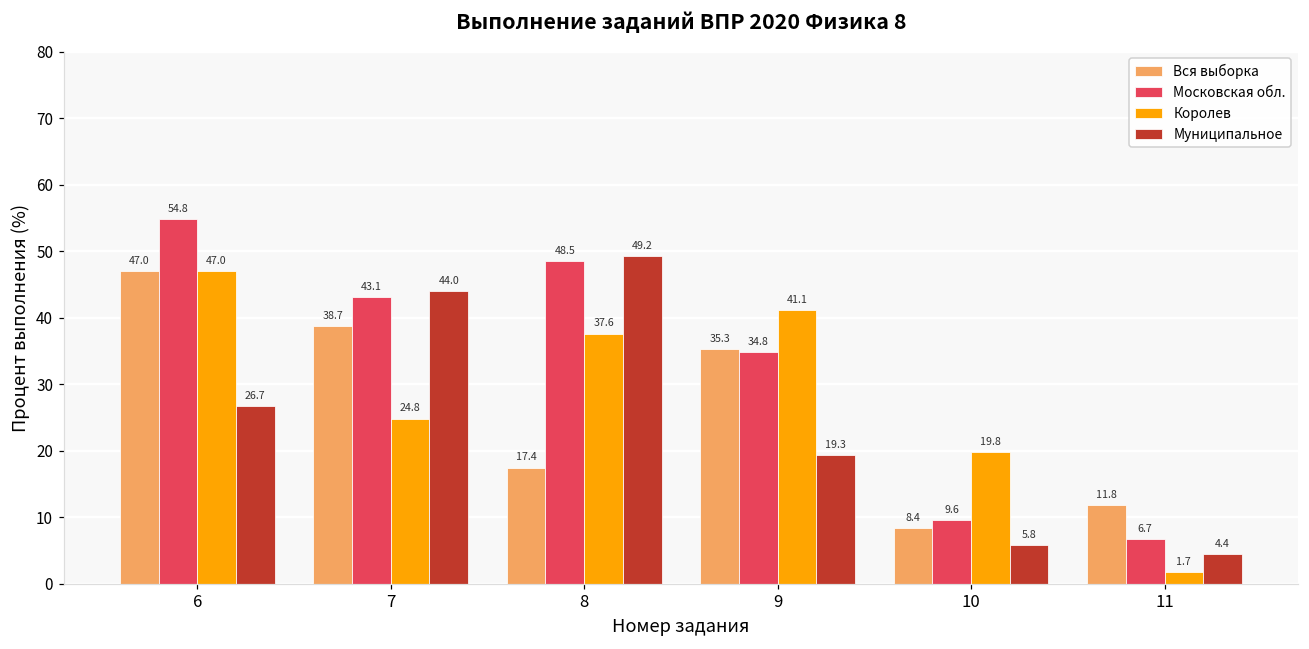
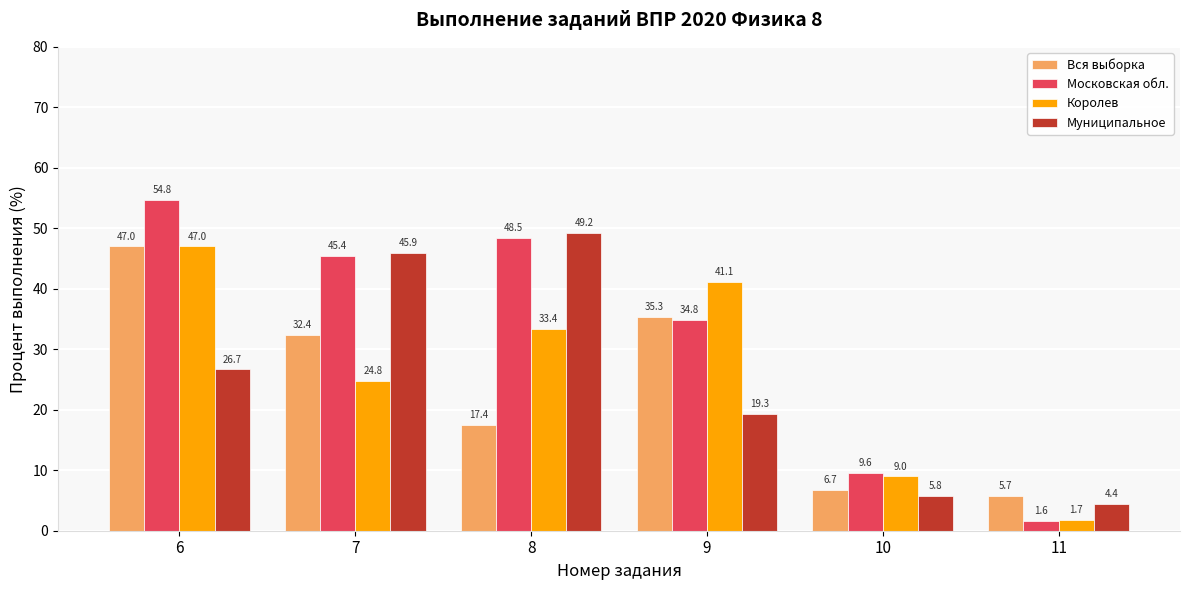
Вся выборка, 7: 38.7 -> 32.4
Московская обл., 7: 43.1 -> 45.4
Муниципальное, 7: 44.0 -> 45.9
Королев, 8: 37.6 -> 33.4
Вся выборка, 10: 8.4 -> 6.7
Королев, 10: 19.8 -> 9.0
Вся выборка, 11: 11.8 -> 5.7
Московская обл., 11: 6.7 -> 1.6
